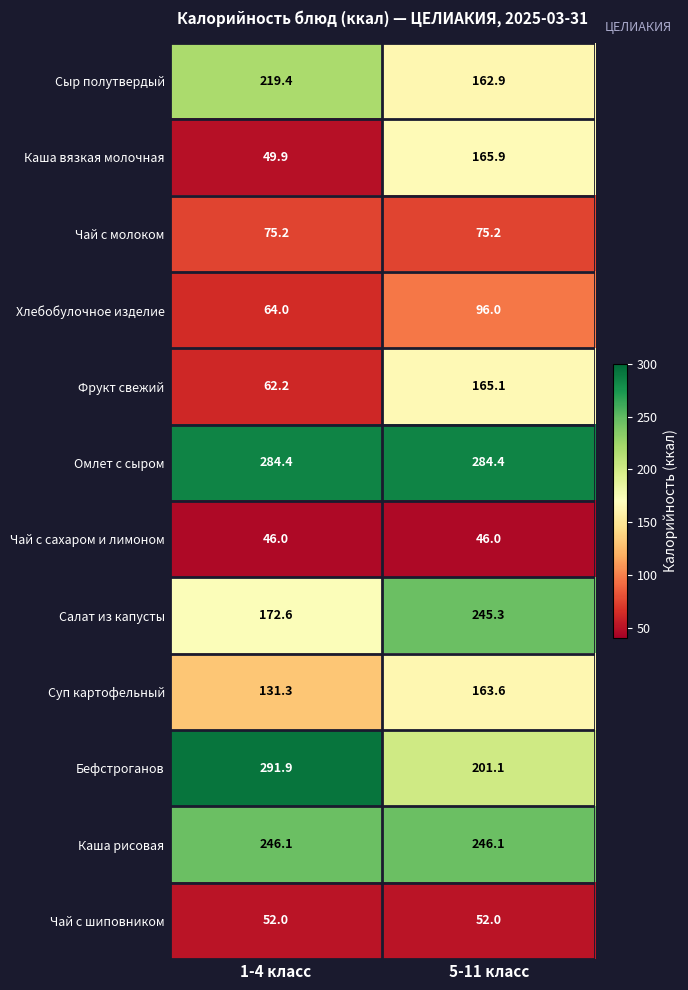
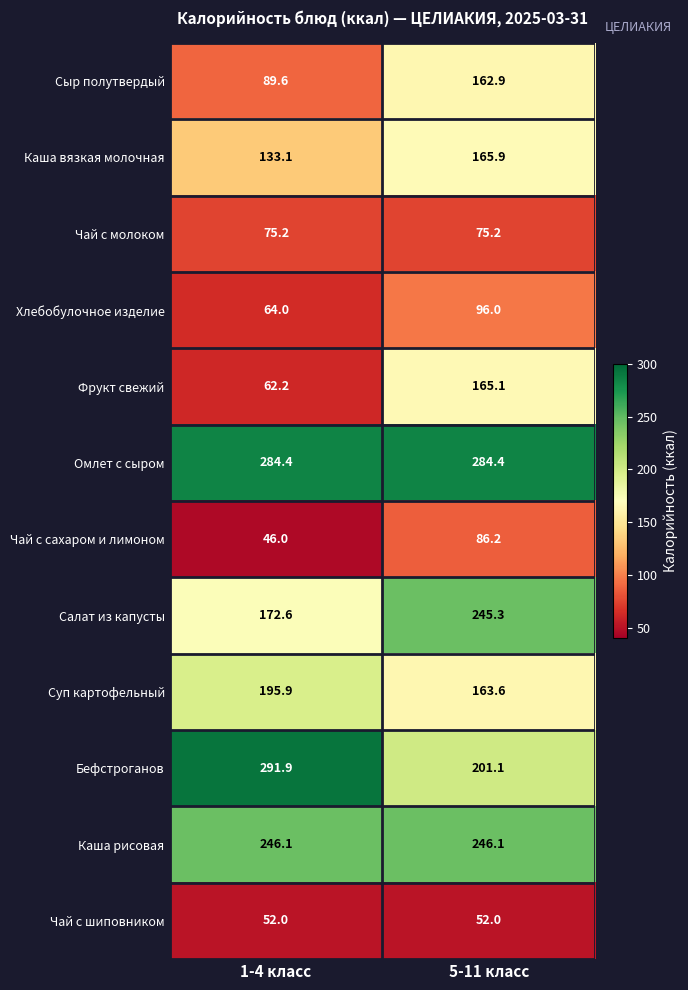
Сыр полутвердый, 1-4 класс: 219.4 -> 89.6
Каша вязкая молочная, 1-4 класс: 49.9 -> 133.1
Чай с сахаром и лимоном, 5-11 класс: 46.0 -> 86.2
Суп картофельный, 1-4 класс: 131.3 -> 195.9
